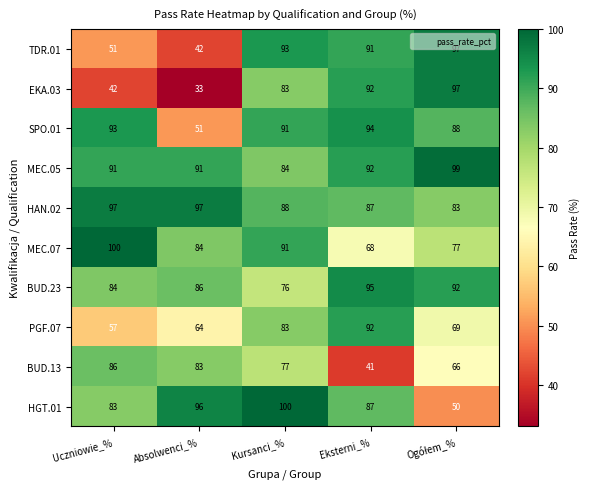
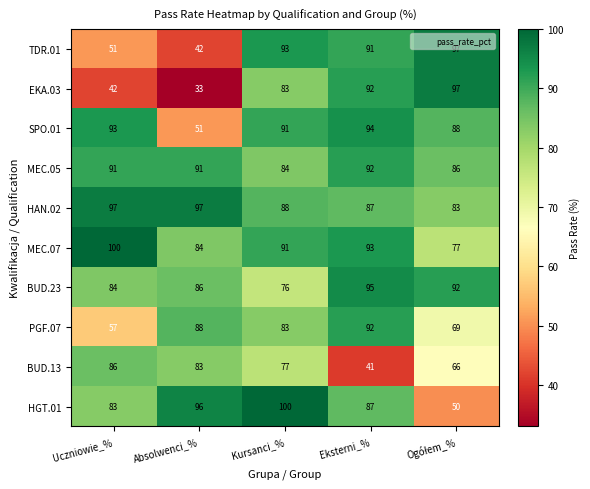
MEC.05, Ogółem_%: 99 -> 86
MEC.07, Eksterni_%: 68 -> 93
PGF.07, Absolwenci_%: 64 -> 88
